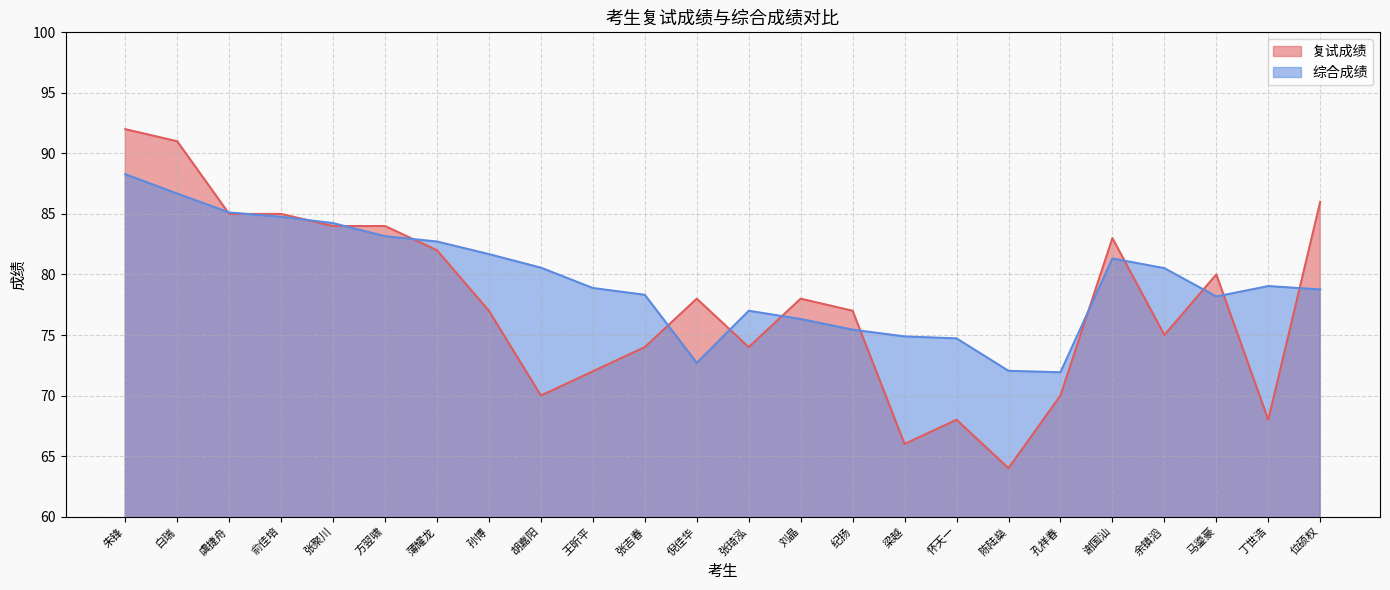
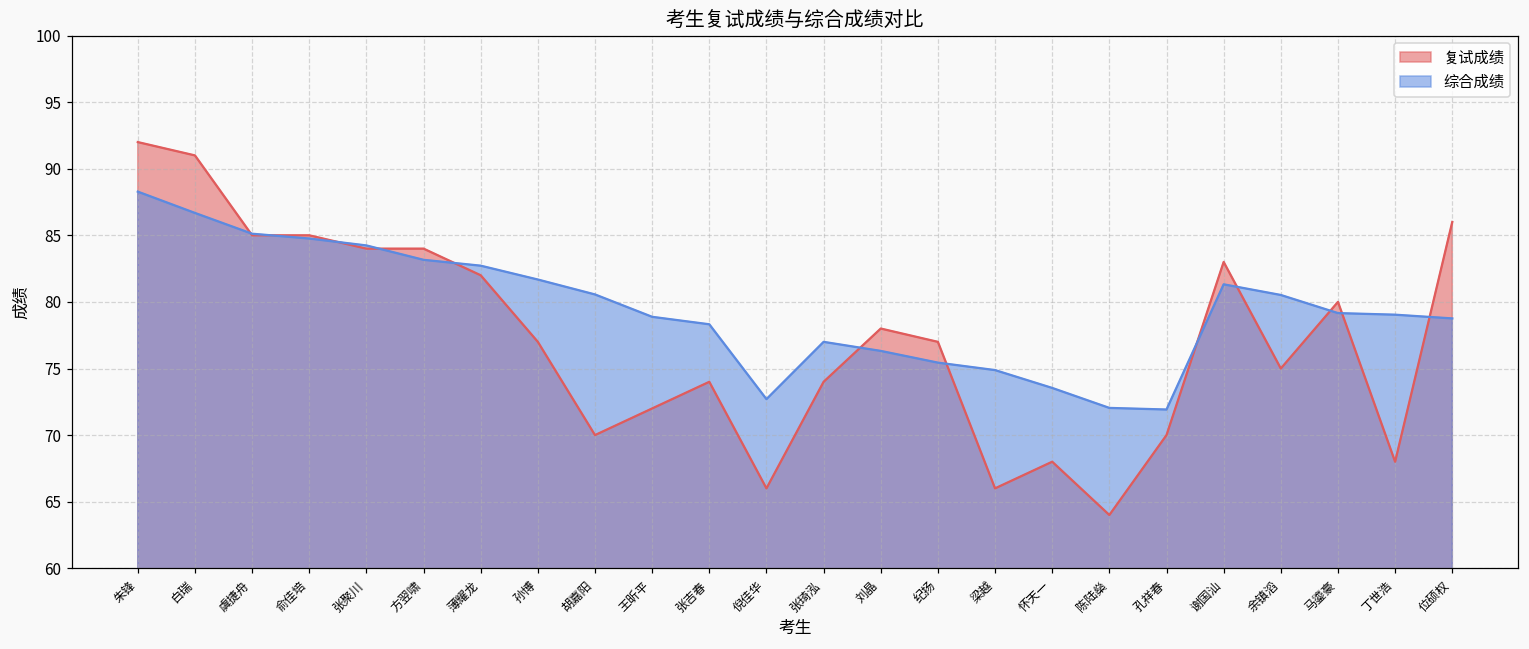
复试成绩, 倪佳华: 78 -> 66
综合成绩, 怀天一: 74.7 -> 73.5
综合成绩, 马鎏豪: 78.2 -> 79.2
